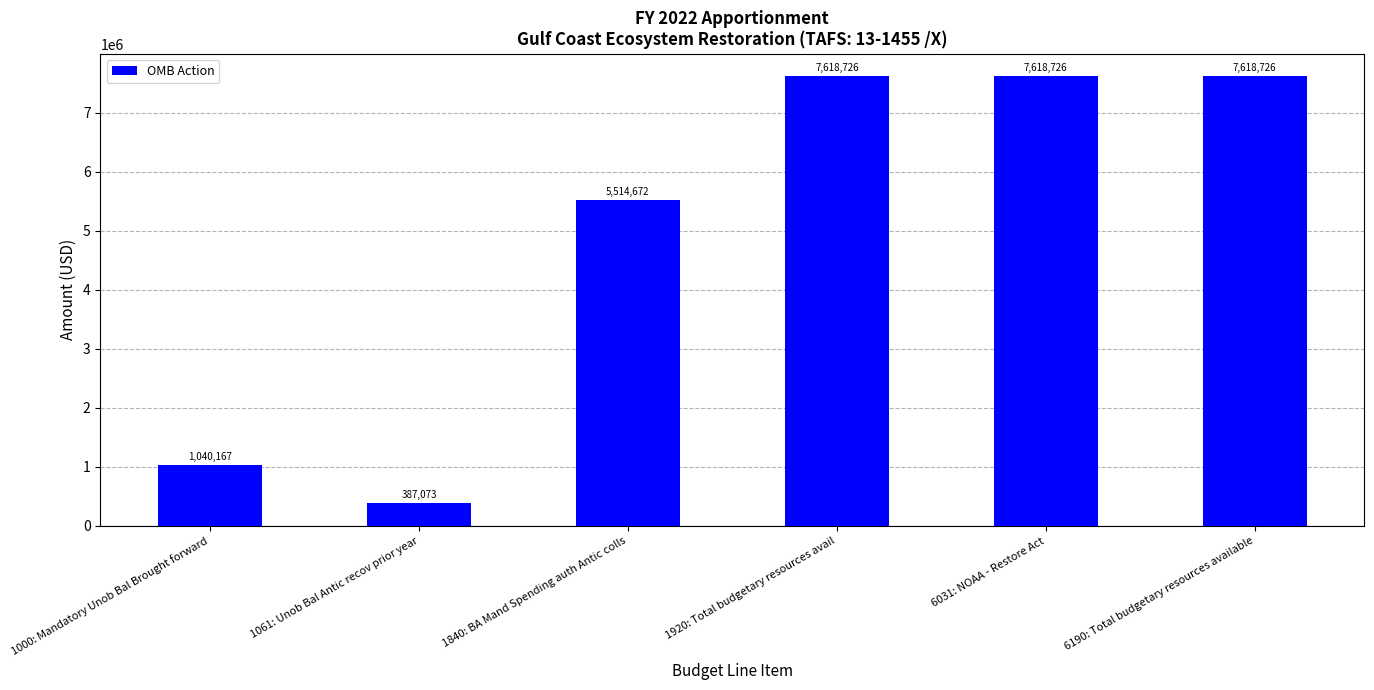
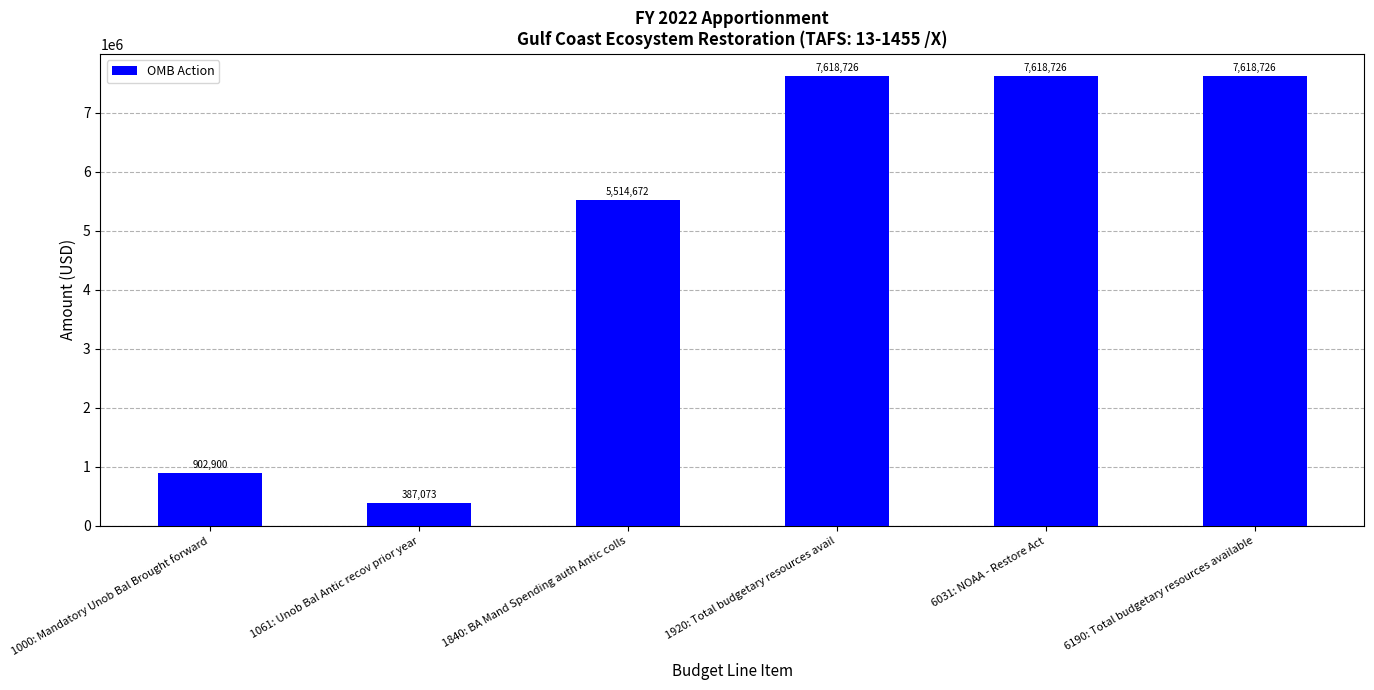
1000: Mandatory Unob Bal Brought forward: 1,040,167 -> 902,900
